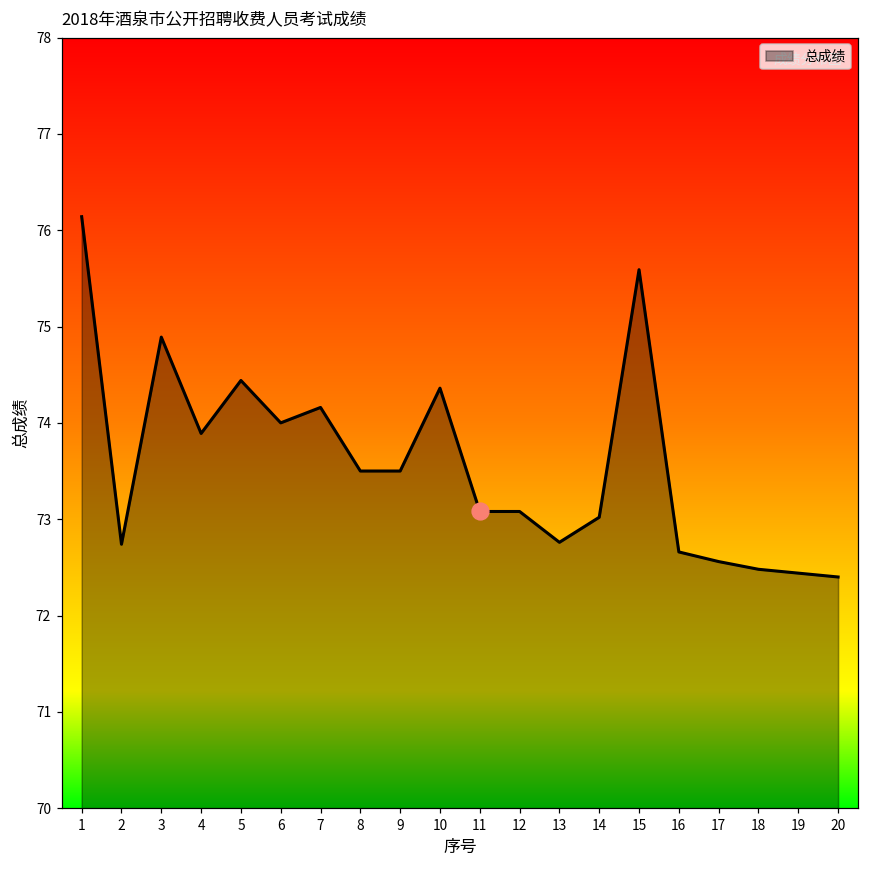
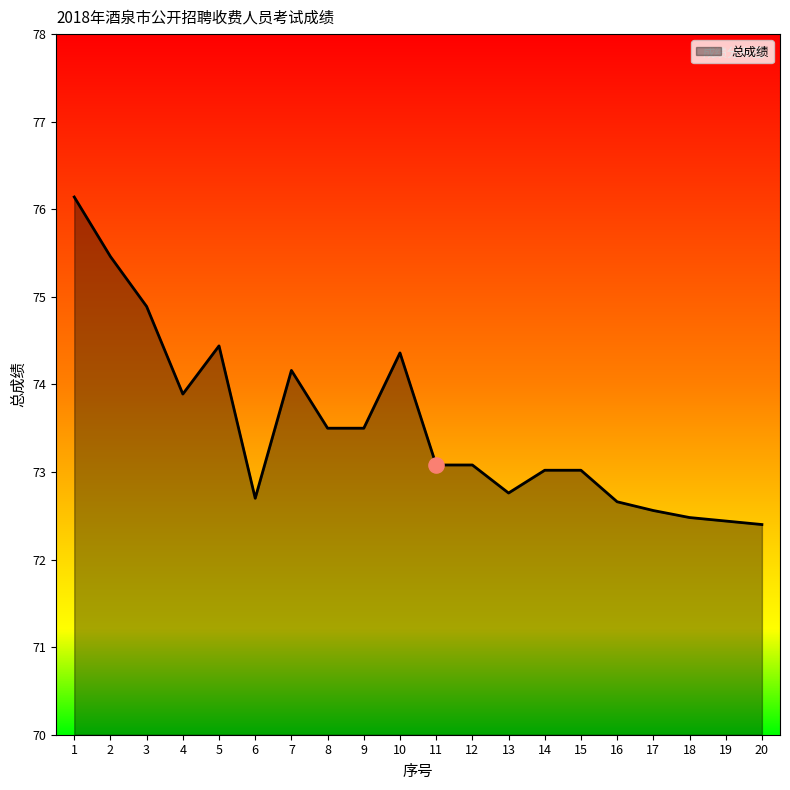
总成绩, 2: 72.7 -> 75.5
总成绩, 6: 74.0 -> 72.7
总成绩, 15: 75.6 -> 73.0
